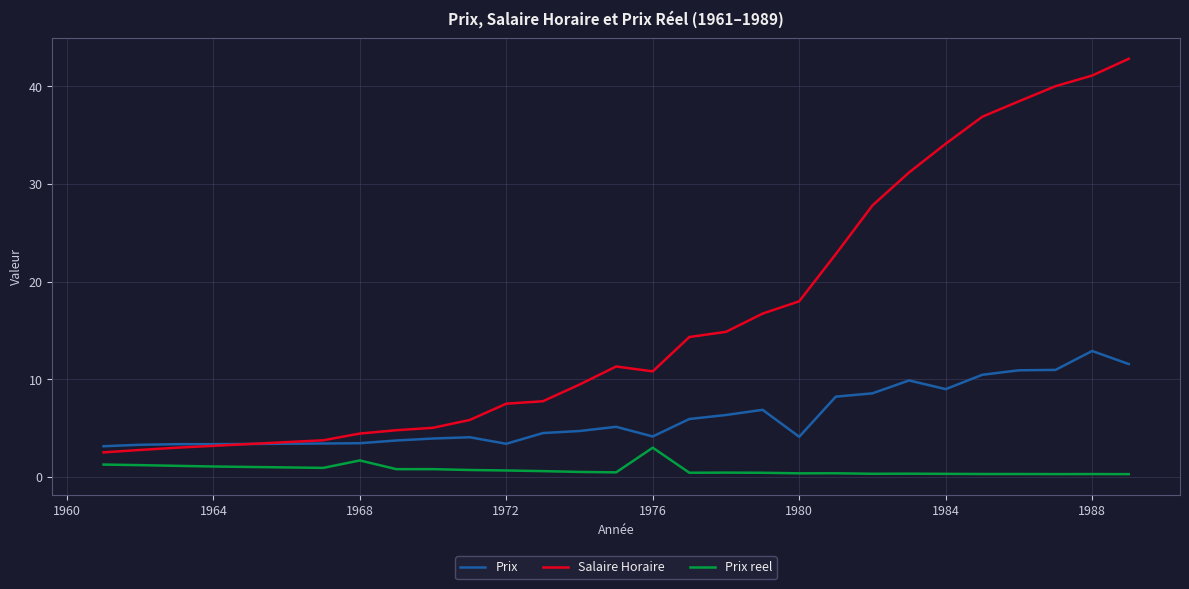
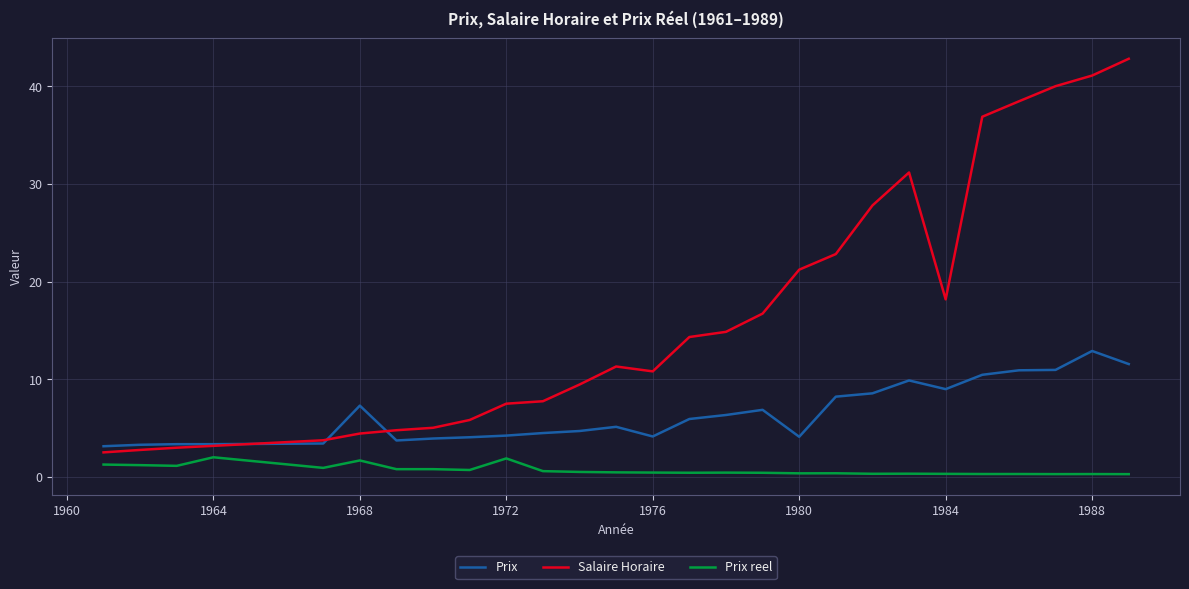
Prix reel, 1964: 1 -> 2
Prix, 1968: 3 -> 7
Prix, 1972: 3 -> 4
Prix reel, 1972: 1 -> 2
Prix reel, 1976: 3 -> 0
Salaire Horaire, 1980: 18 -> 21
Salaire Horaire, 1984: 34 -> 18
